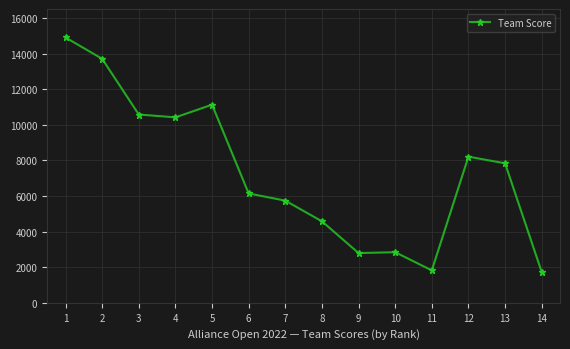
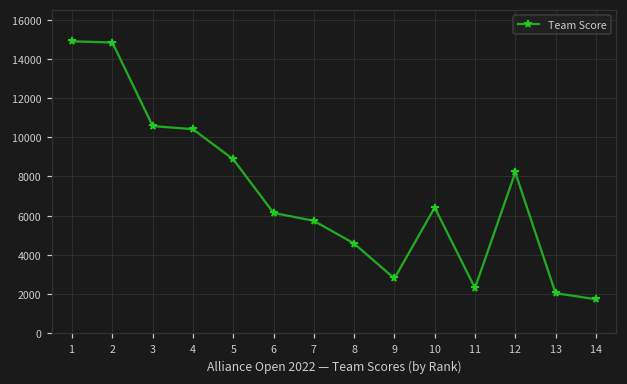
2: 13700 -> 14800
5: 11100 -> 8900
10: 2800 -> 6400
11: 1800 -> 2300
13: 7800 -> 2000
